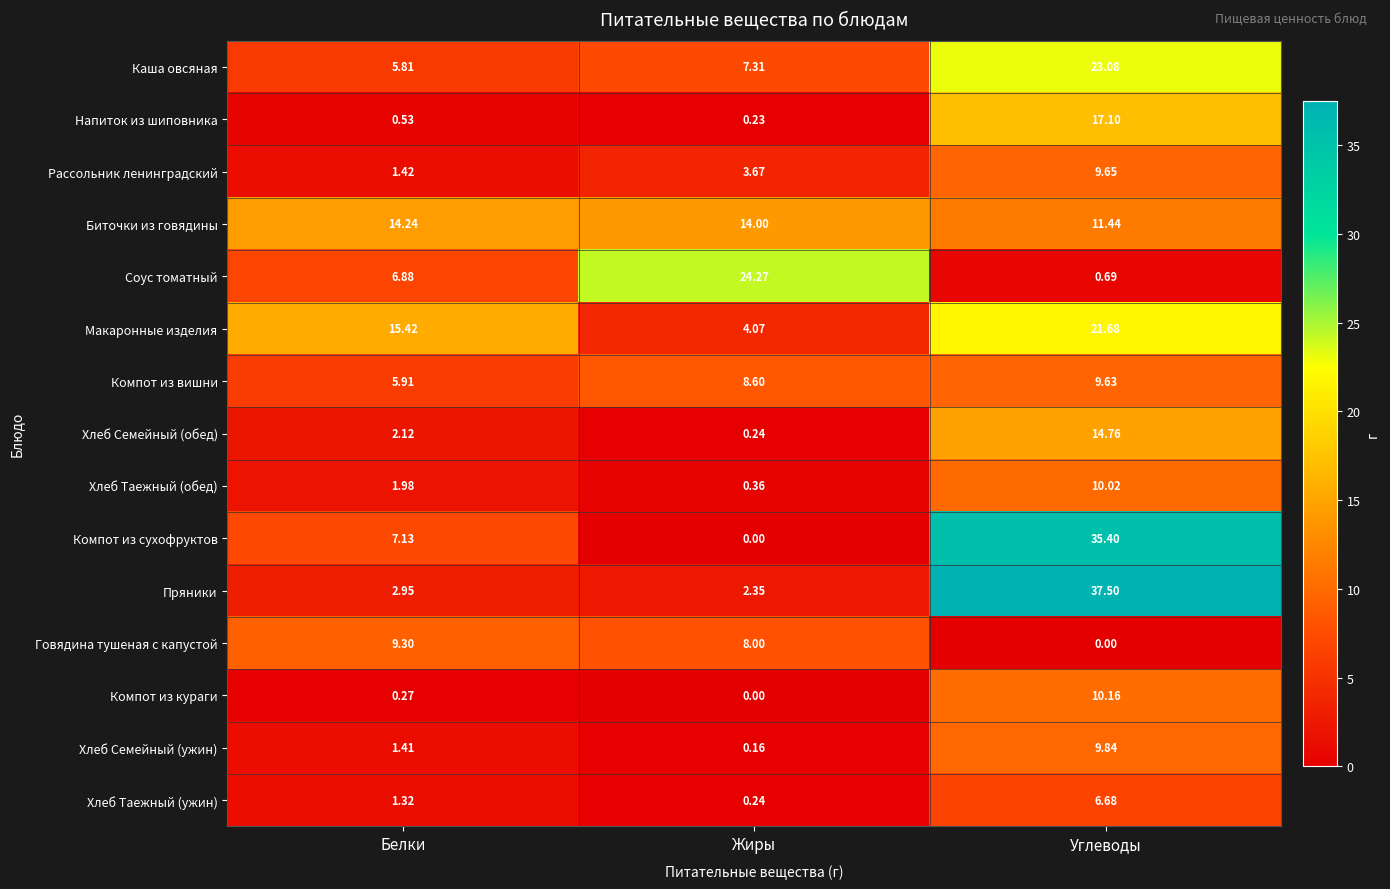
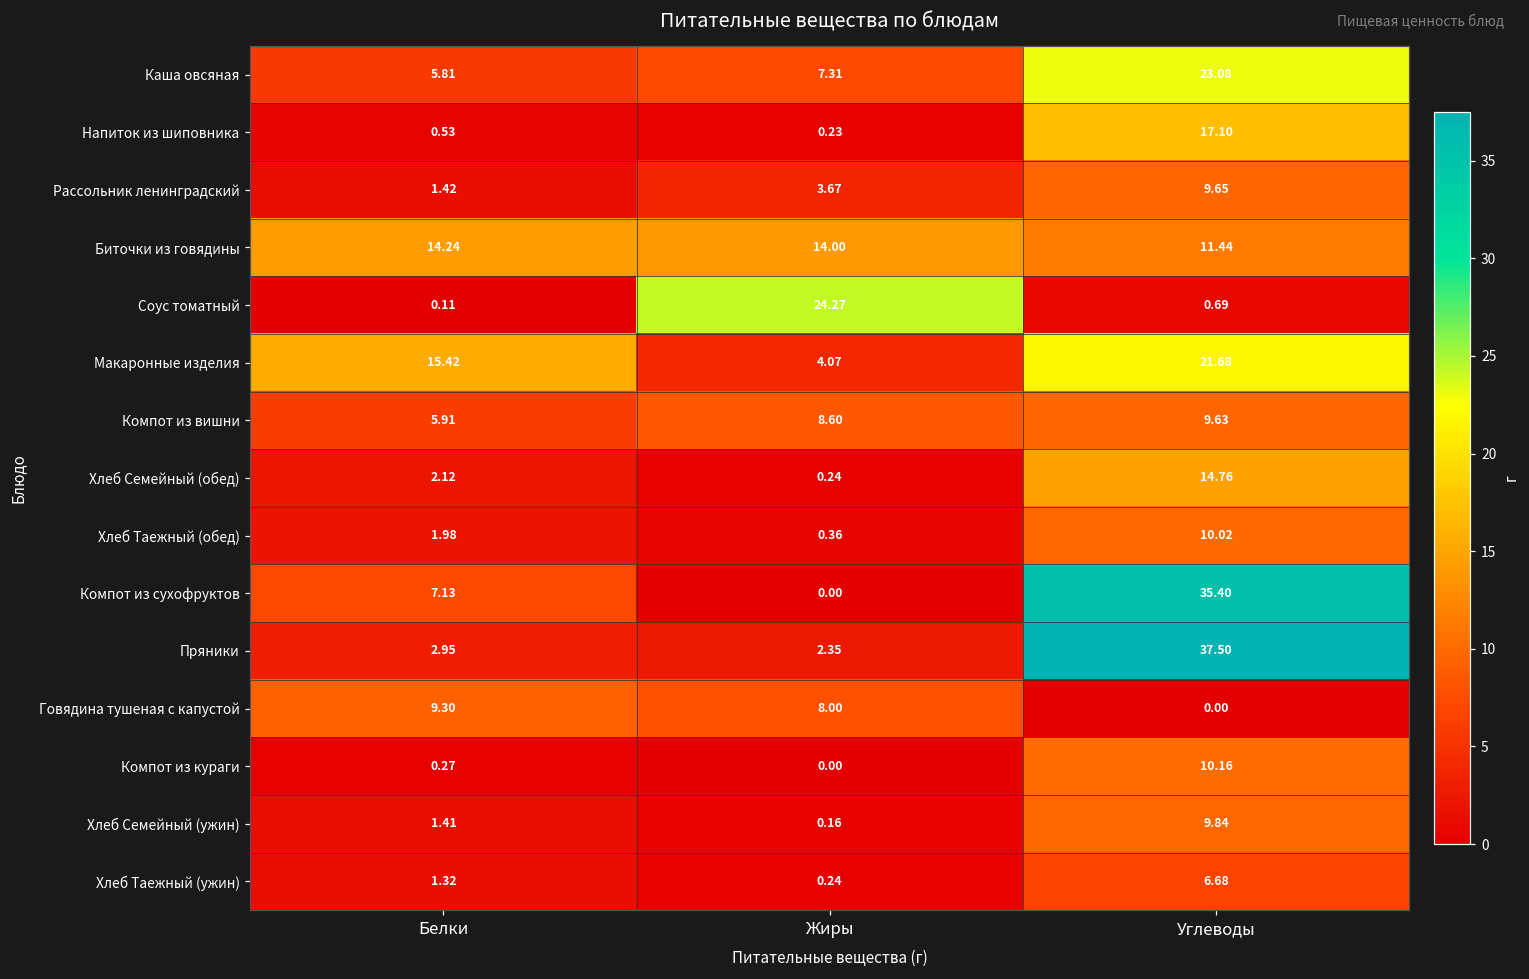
Соус томатный, Белки: 6.88 -> 0.11
